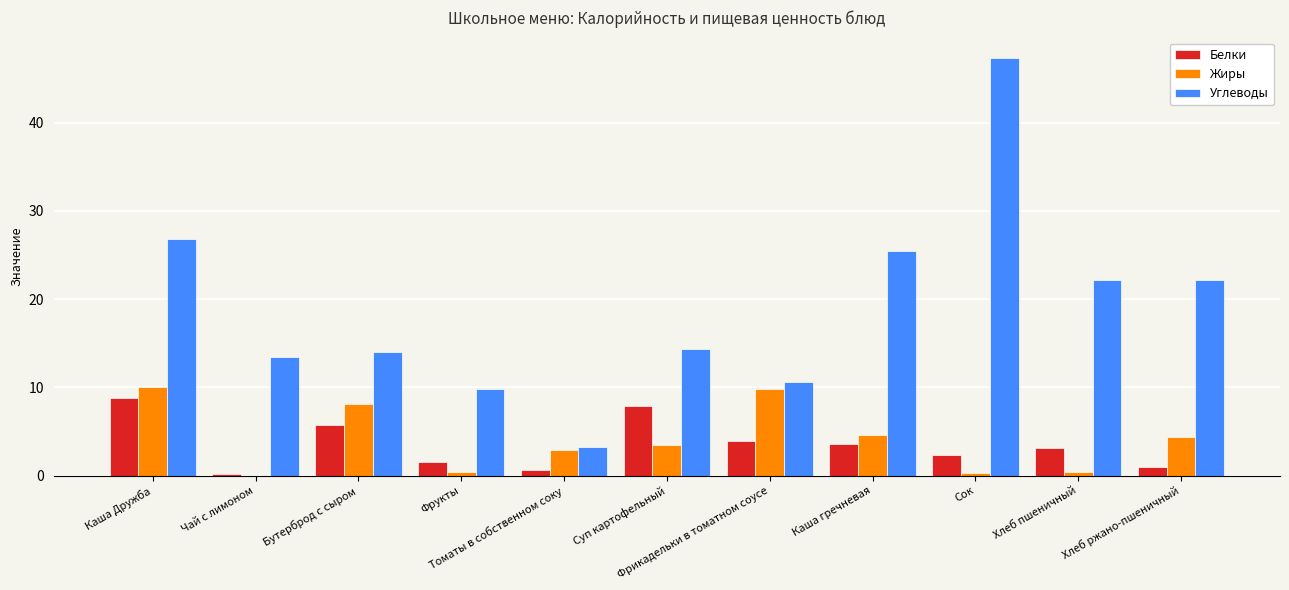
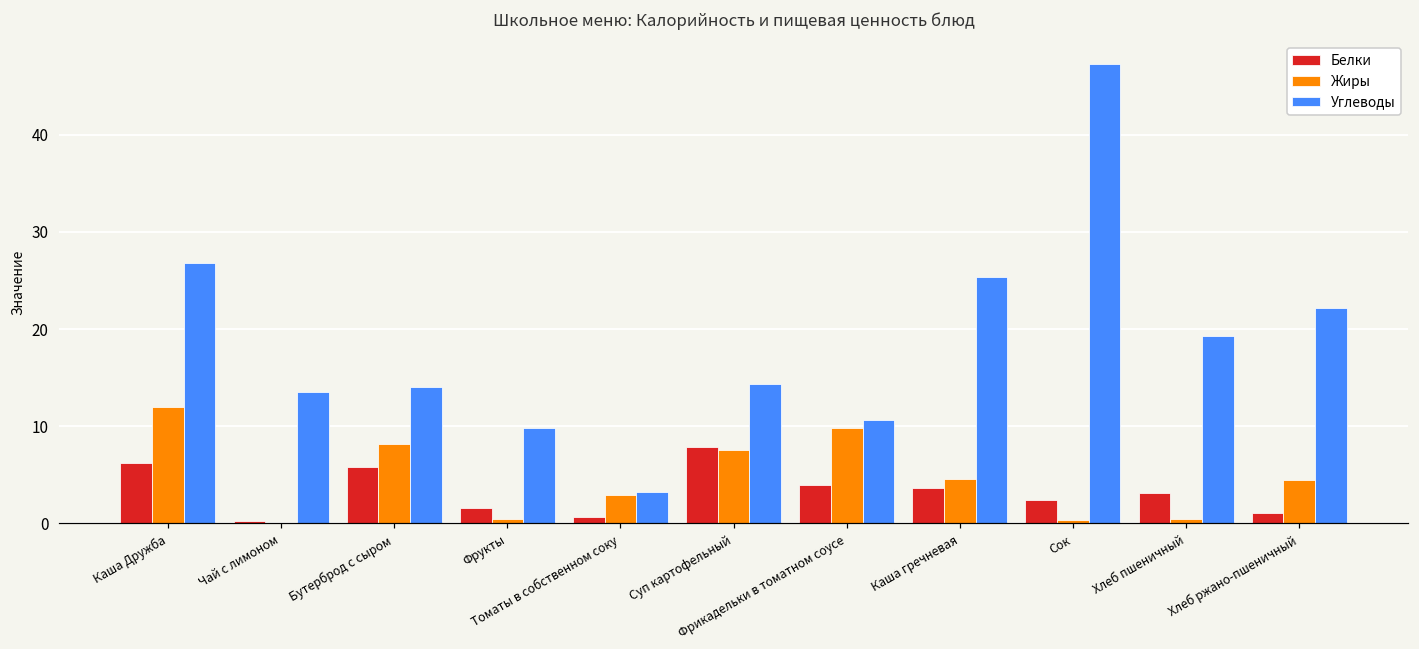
Белки, Каша Дружба: 9 -> 6
Жиры, Каша Дружба: 10 -> 12
Жиры, Суп картофельный: 4 -> 8
Углеводы, Хлеб пшеничный: 22 -> 19
